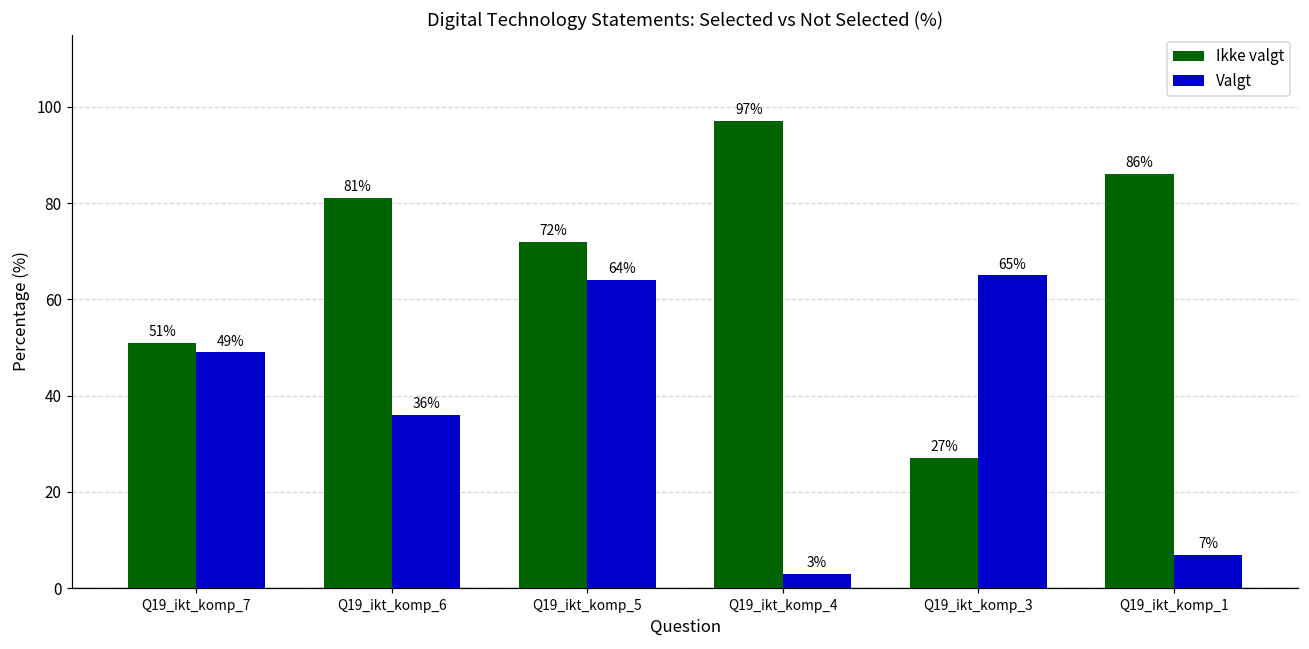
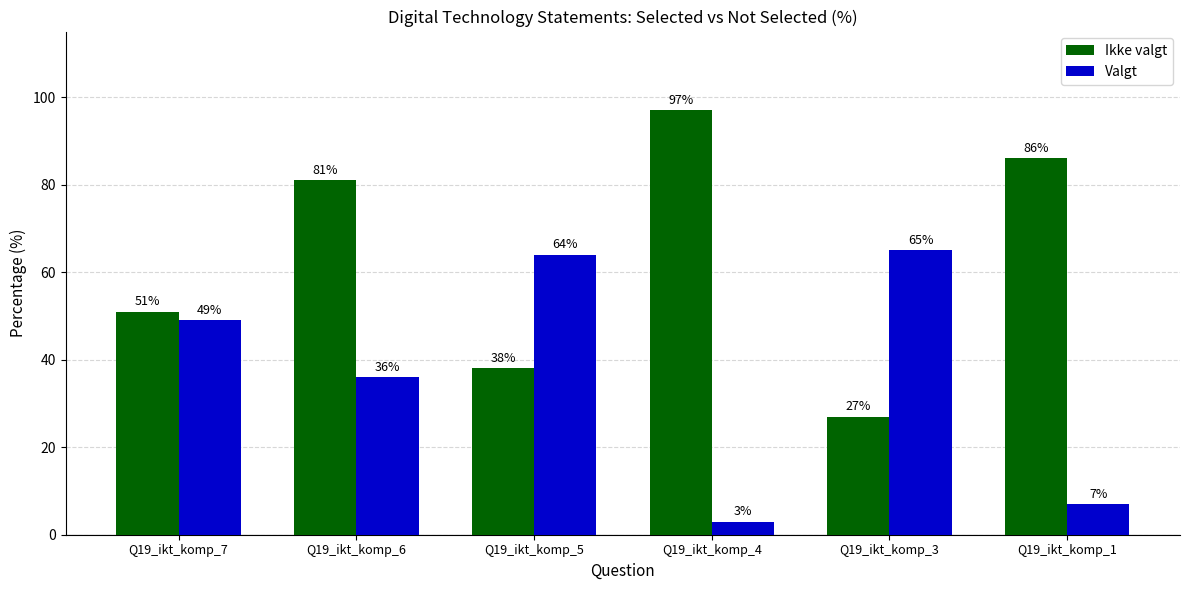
Ikke valgt, Q19_ikt_komp_5: 72% -> 38%
